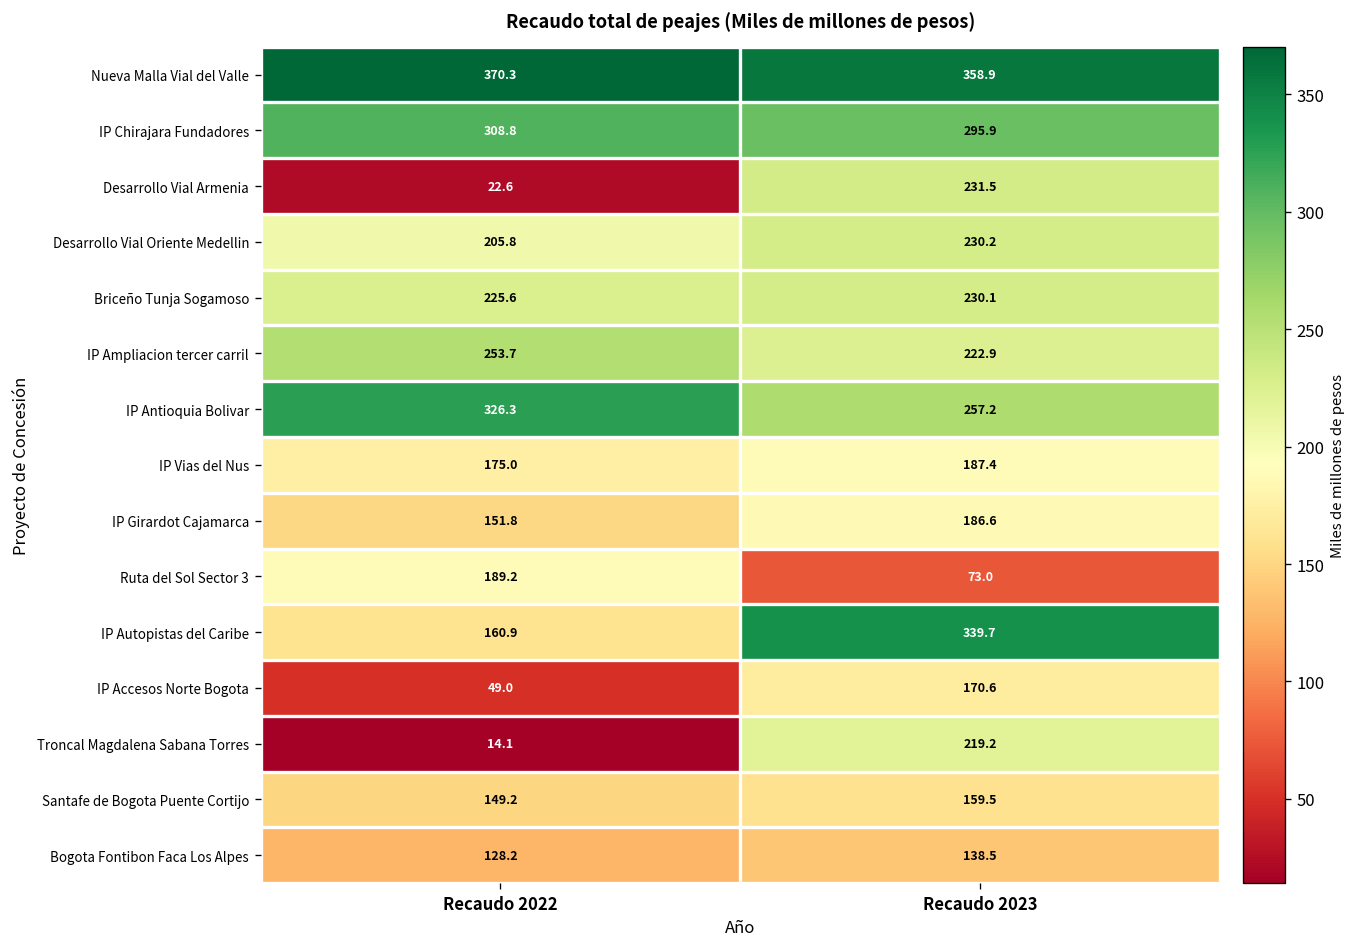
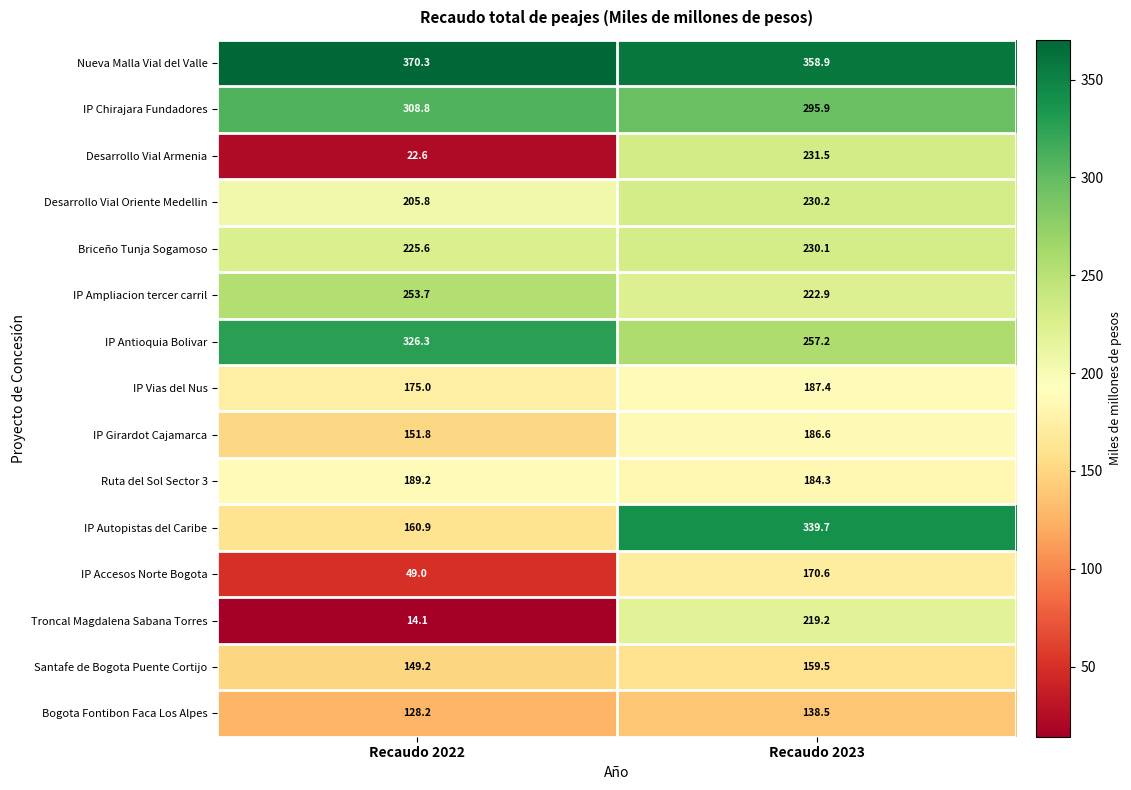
Ruta del Sol Sector 3, Recaudo 2023: 73.0 -> 184.3
